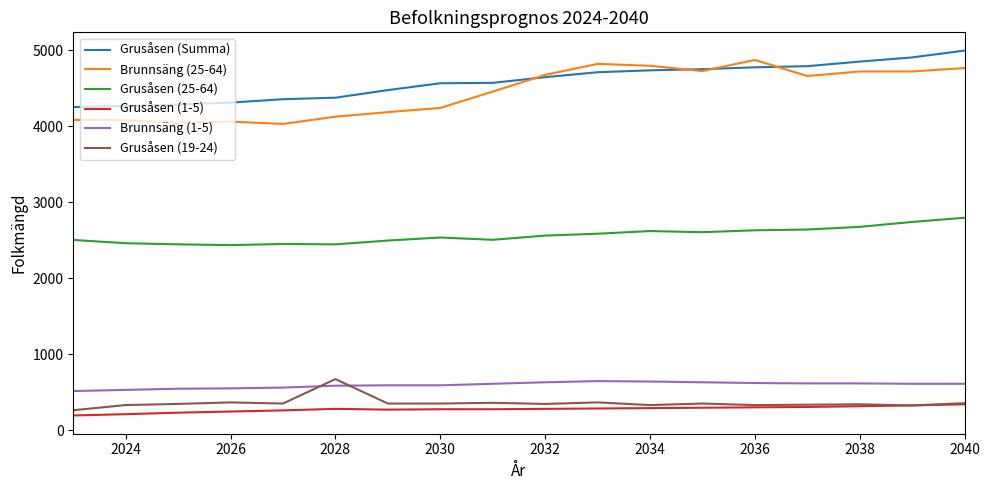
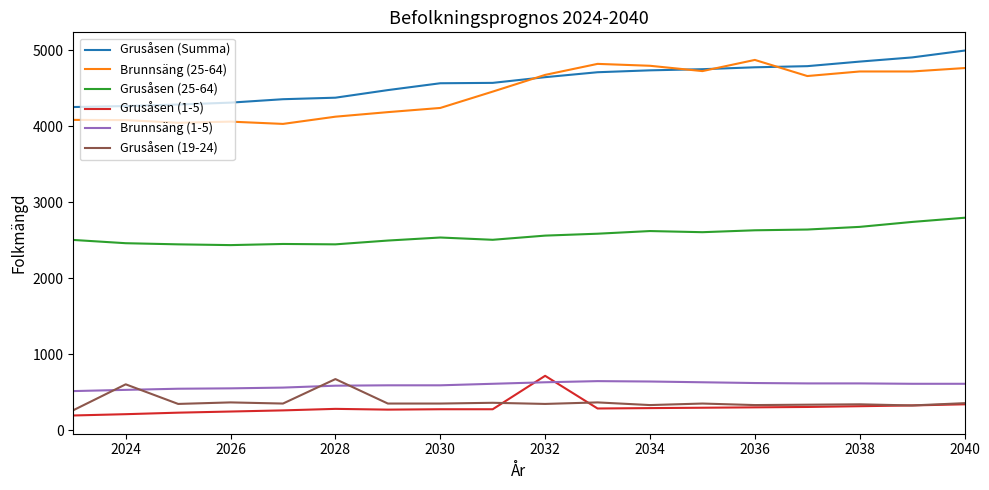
Grusåsen (19-24), 2024: 300 -> 600
Grusåsen (1-5), 2032: 300 -> 700
